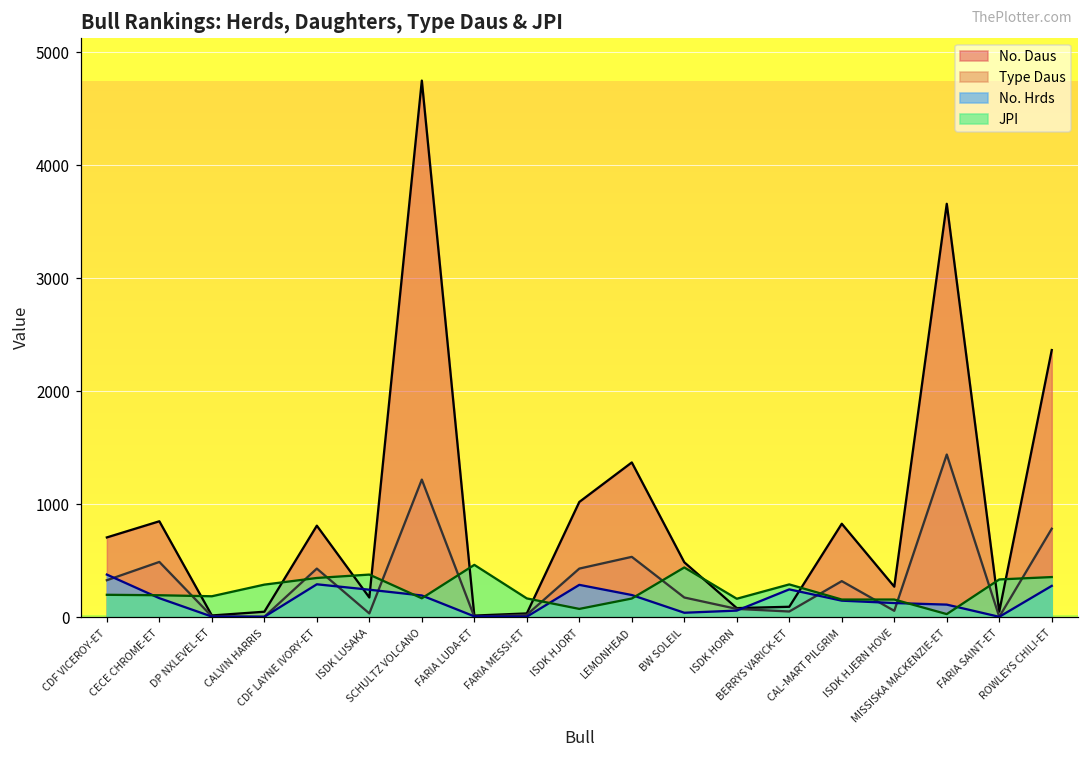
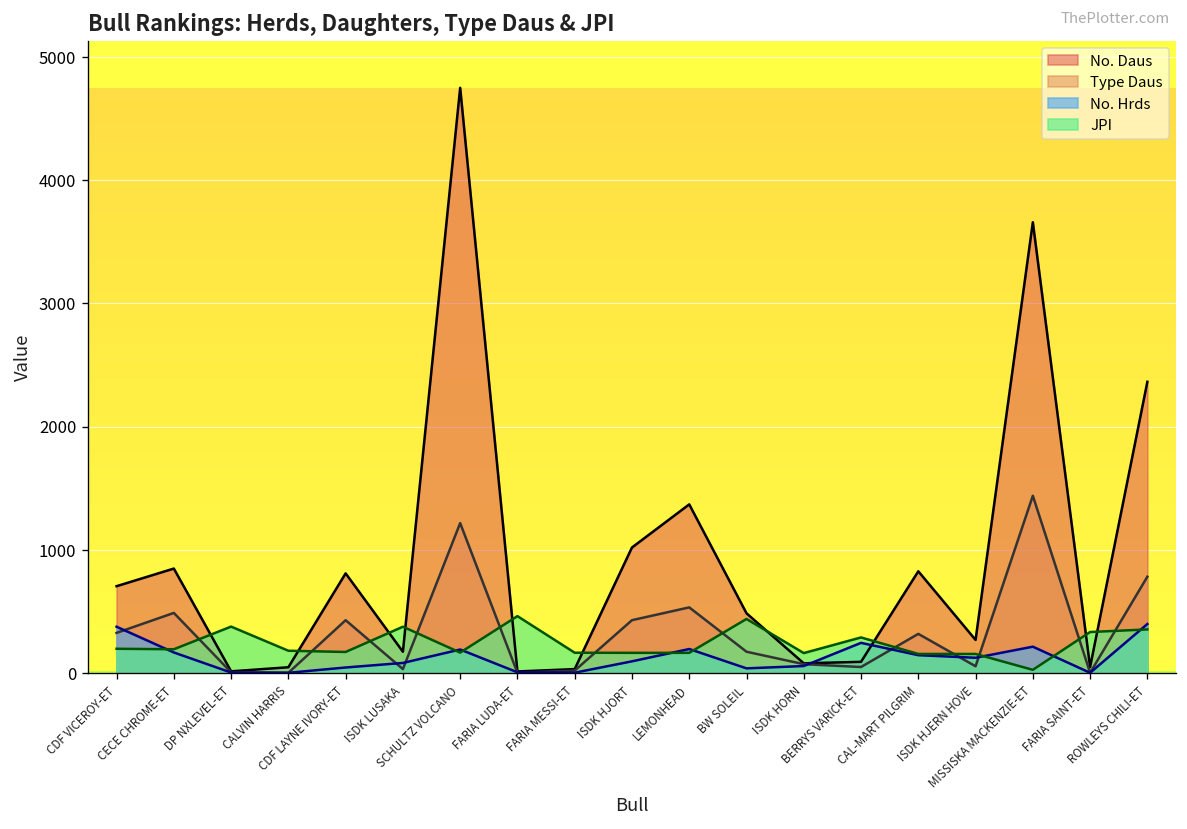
JPI, DP NXLEVEL-ET: 180 -> 380
JPI, CALVIN HARRIS: 290 -> 180
No. Hrds, CDF LAYNE IVORY-ET: 290 -> 50
JPI, CDF LAYNE IVORY-ET: 350 -> 170
No. Hrds, ISDK LUSAKA: 240 -> 80
No. Hrds, ISDK HJORT: 290 -> 100
JPI, ISDK HJORT: 70 -> 160
No. Hrds, MISSISKA MACKENZIE-ET: 110 -> 210
No. Hrds, ROWLEYS CHILI-ET: 280 -> 400
